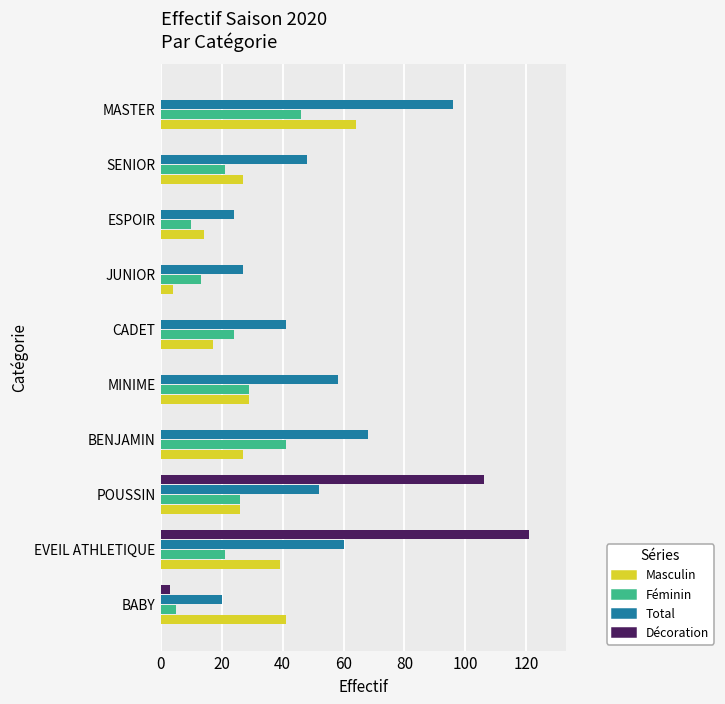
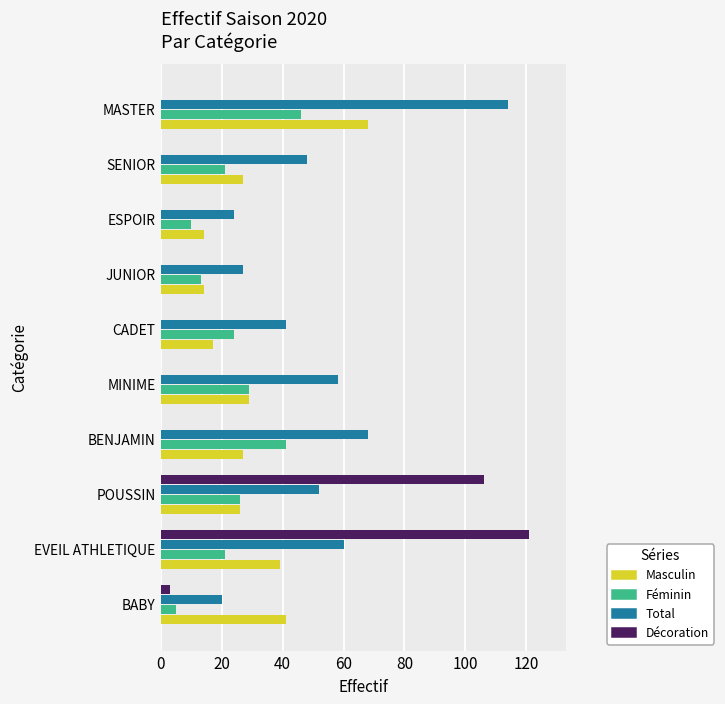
Total, MASTER: 96 -> 114
Masculin, MASTER: 64 -> 68
Masculin, JUNIOR: 4 -> 14
